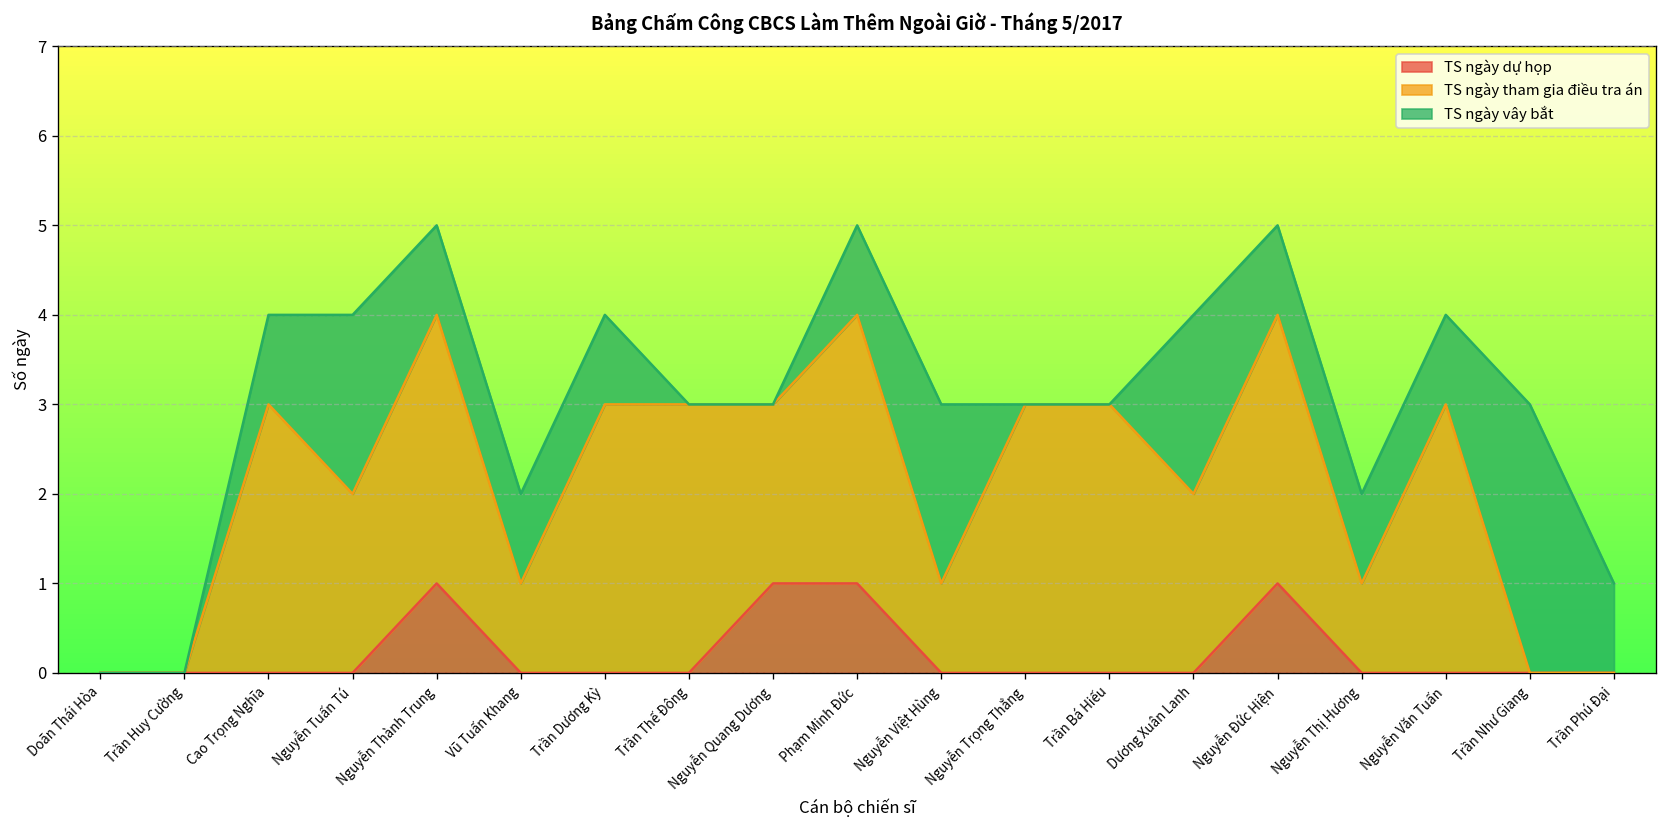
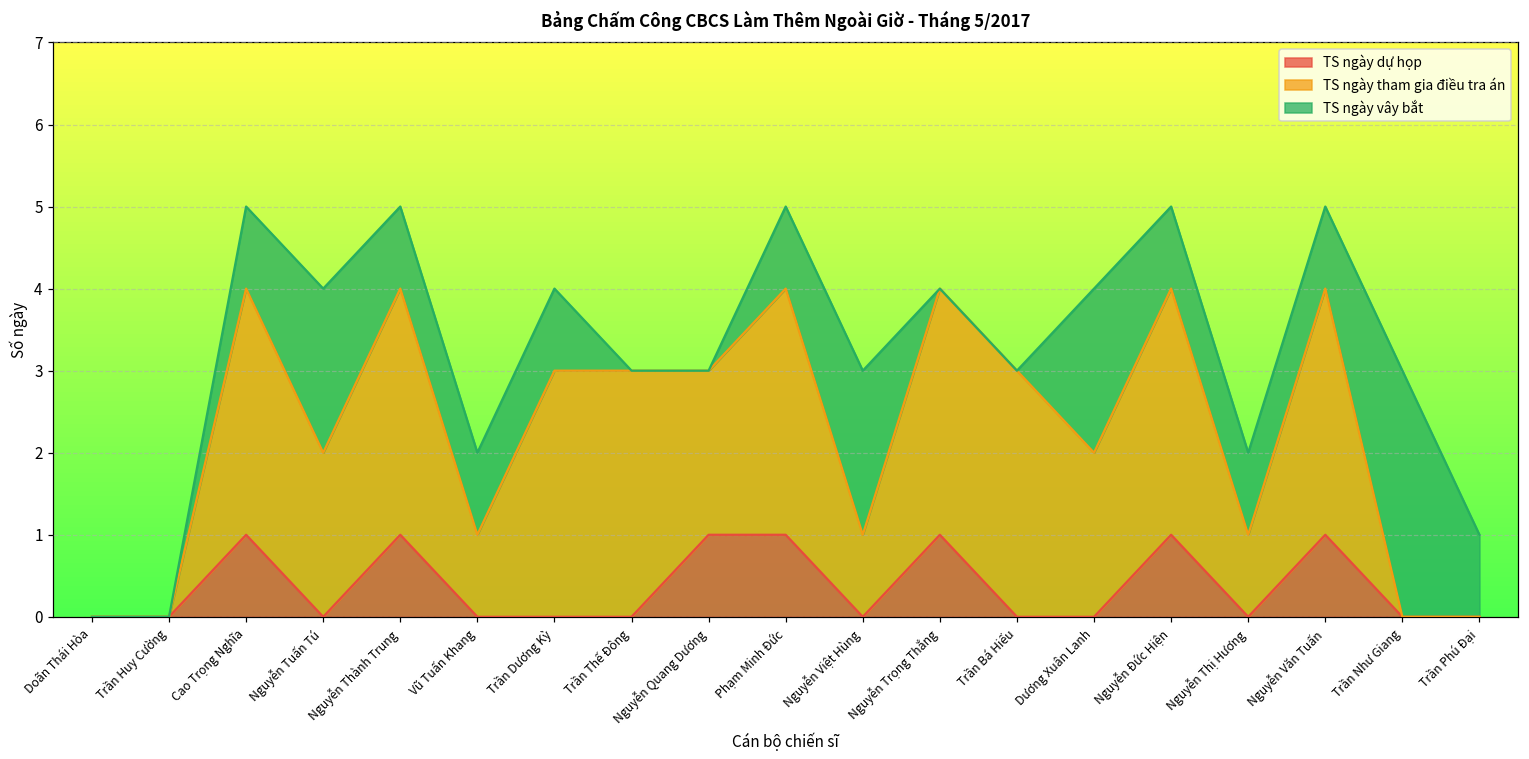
TS ngày dự họp, Cao Trọng Nghĩa: 0 -> 1
TS ngày dự họp, Nguyễn Trọng Thắng: 0 -> 1
TS ngày dự họp, Nguyễn Văn Tuấn: 0 -> 1
